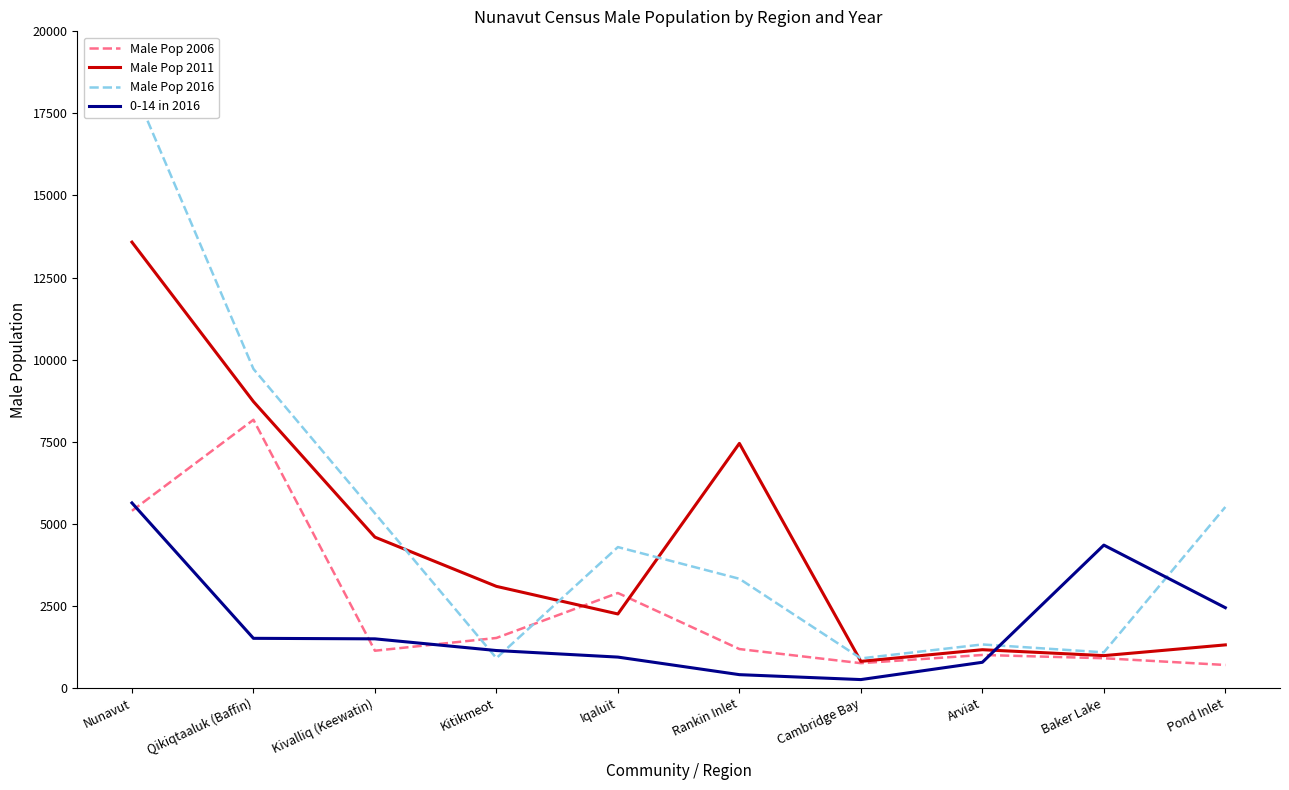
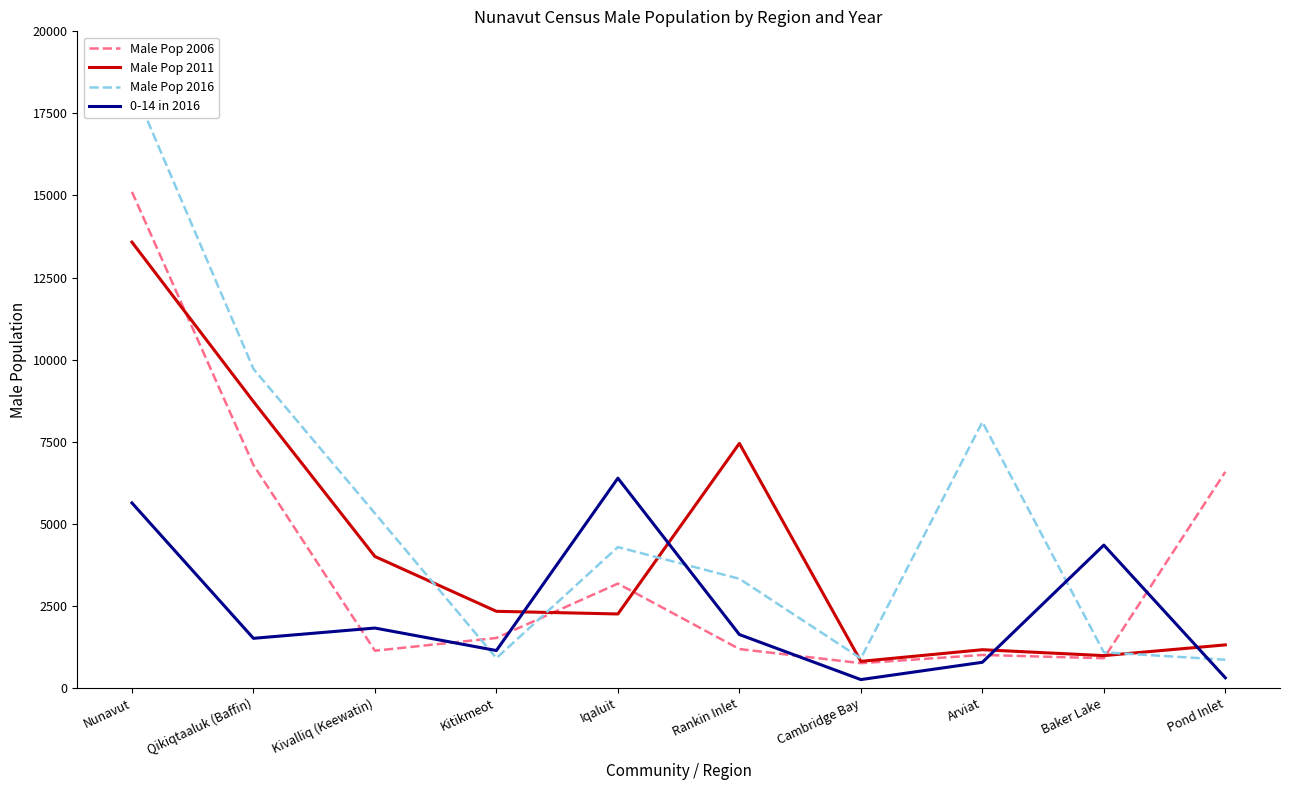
Male Pop 2006, Nunavut: 5400 -> 15100
Male Pop 2006, Qikiqtaaluk (Baffin): 8200 -> 6800
Male Pop 2011, Kivalliq (Keewatin): 4600 -> 4000
0-14 in 2016, Kivalliq (Keewatin): 1500 -> 1800
Male Pop 2011, Kitikmeot: 3100 -> 2300
Male Pop 2006, Iqaluit: 2900 -> 3200
0-14 in 2016, Iqaluit: 900 -> 6400
0-14 in 2016, Rankin Inlet: 400 -> 1600
Male Pop 2016, Arviat: 1300 -> 8100
Male Pop 2006, Pond Inlet: 700 -> 6600
Male Pop 2016, Pond Inlet: 5500 -> 900
0-14 in 2016, Pond Inlet: 2400 -> 300
